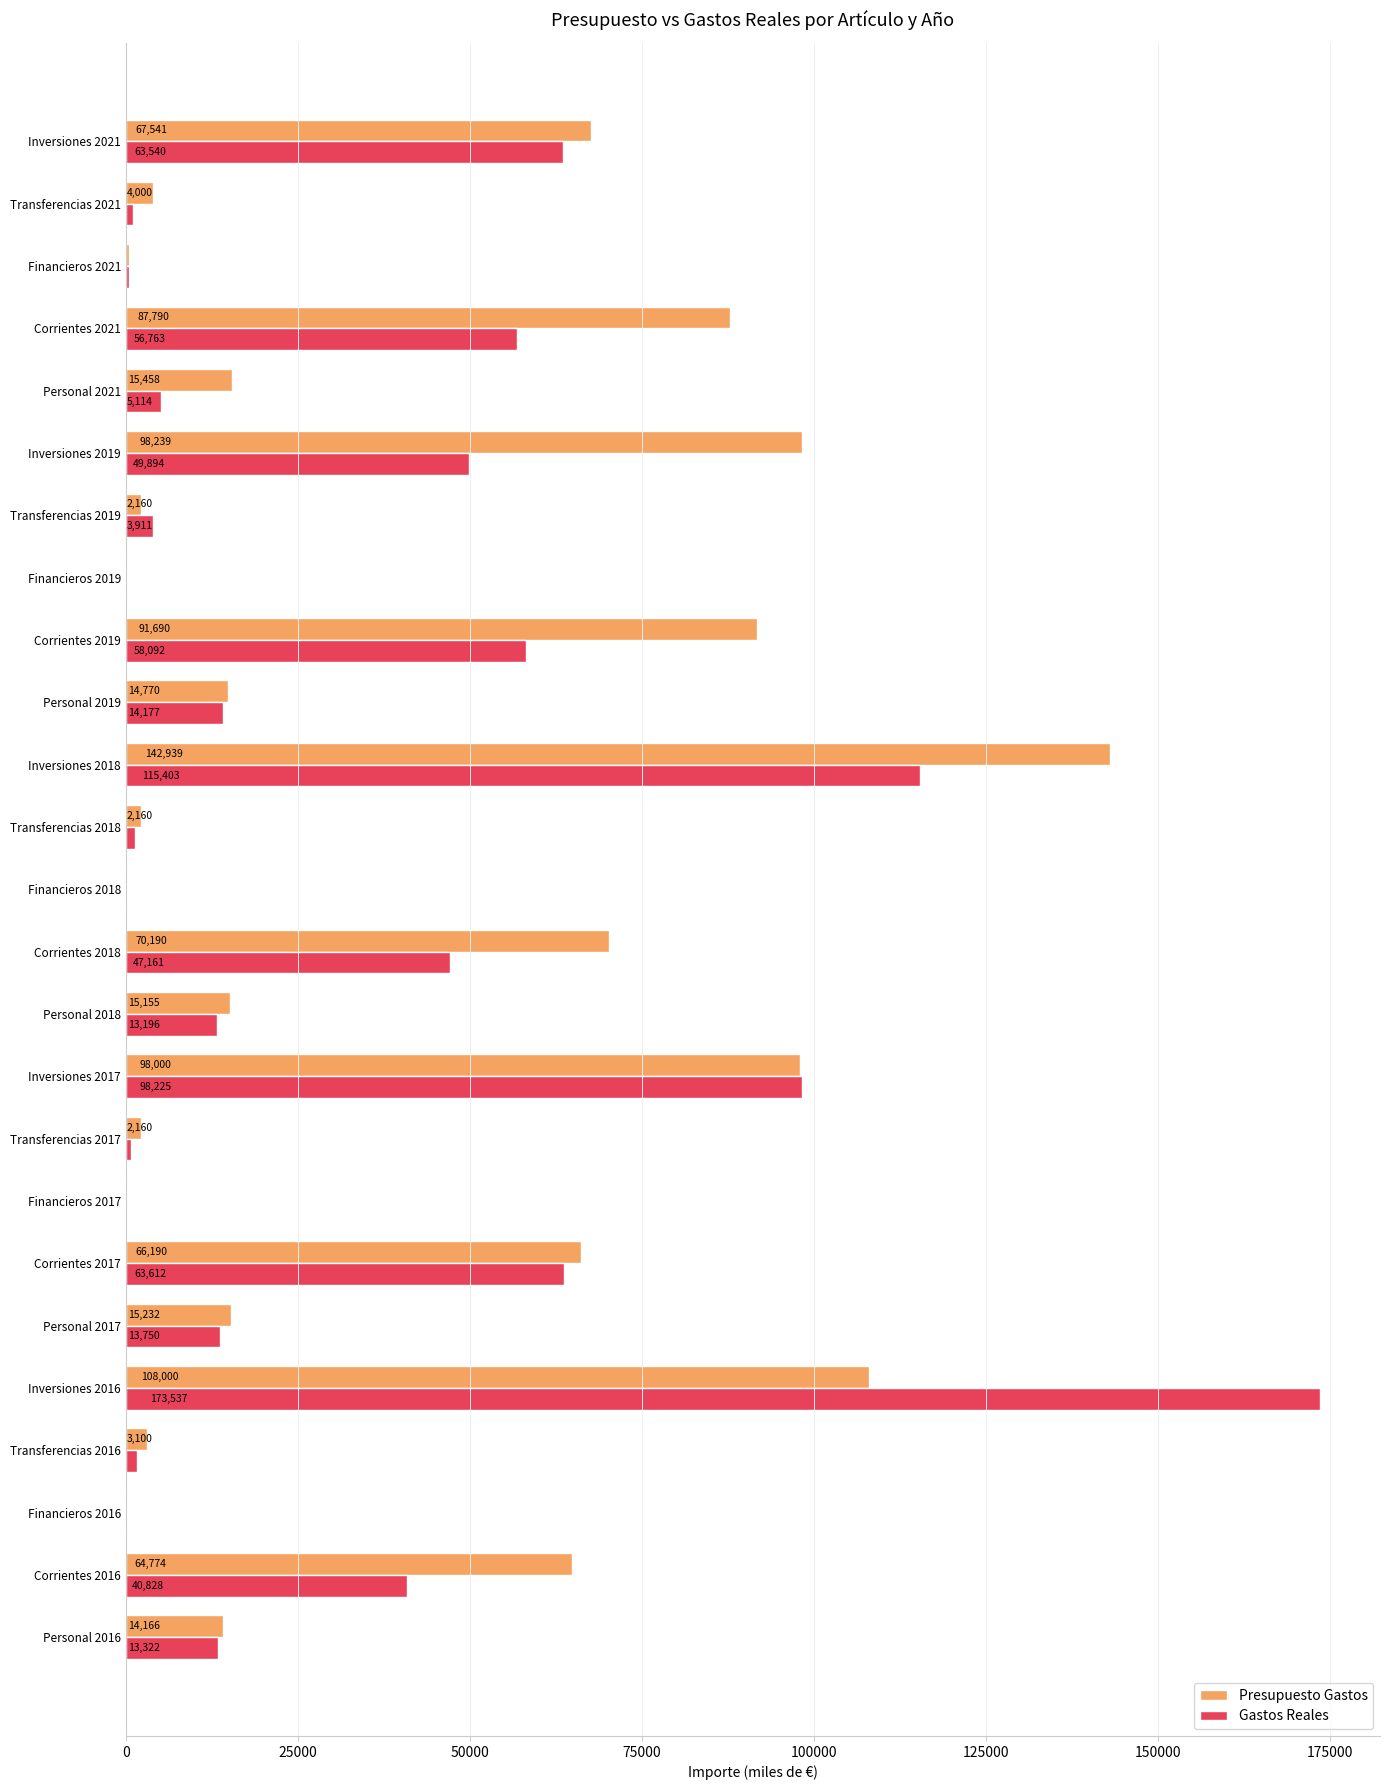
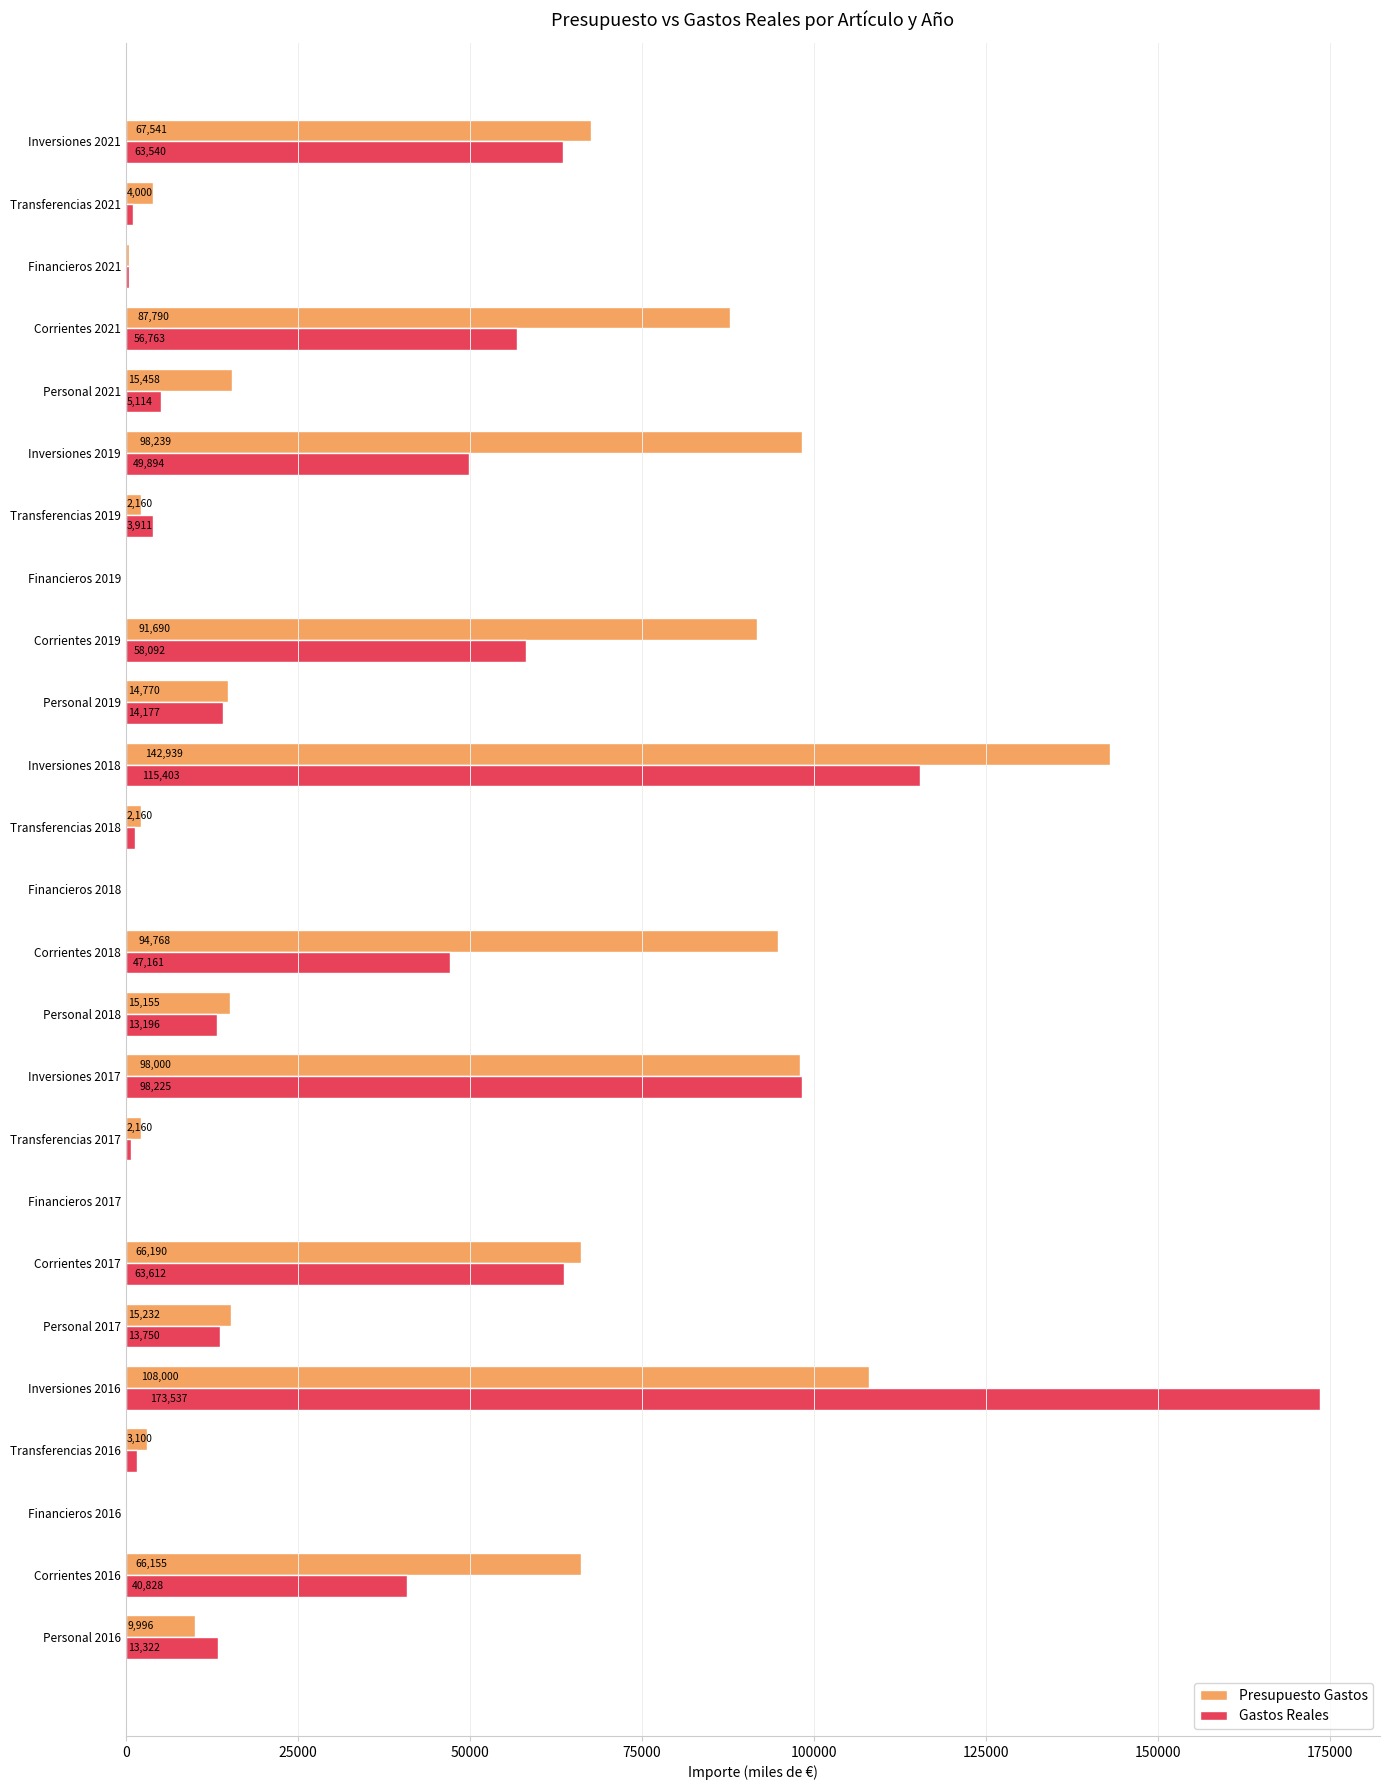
Presupuesto Gastos, Corrientes 2018: 70,190 -> 94,768
Presupuesto Gastos, Corrientes 2016: 64,774 -> 66,155
Presupuesto Gastos, Personal 2016: 14,166 -> 9,996
